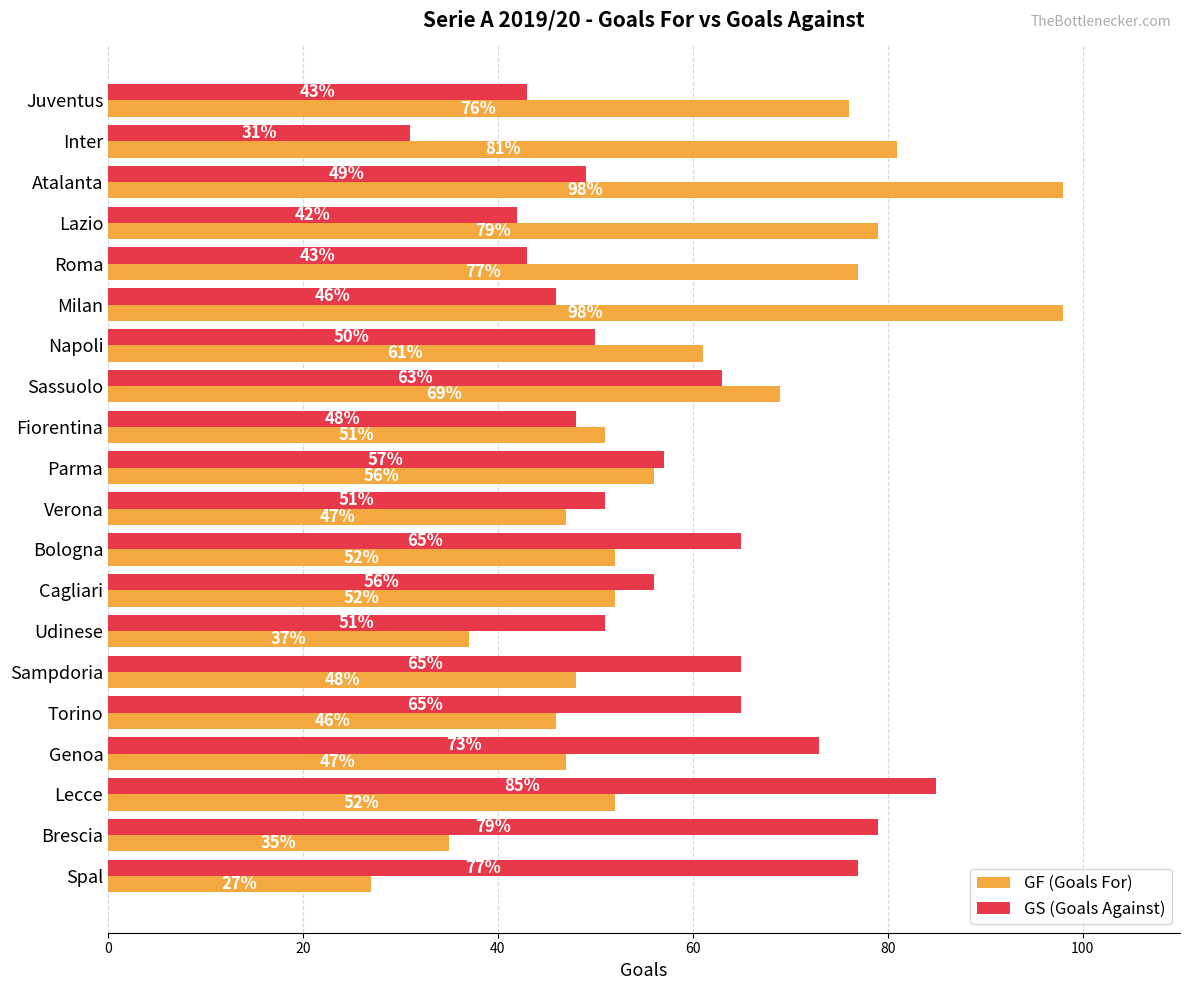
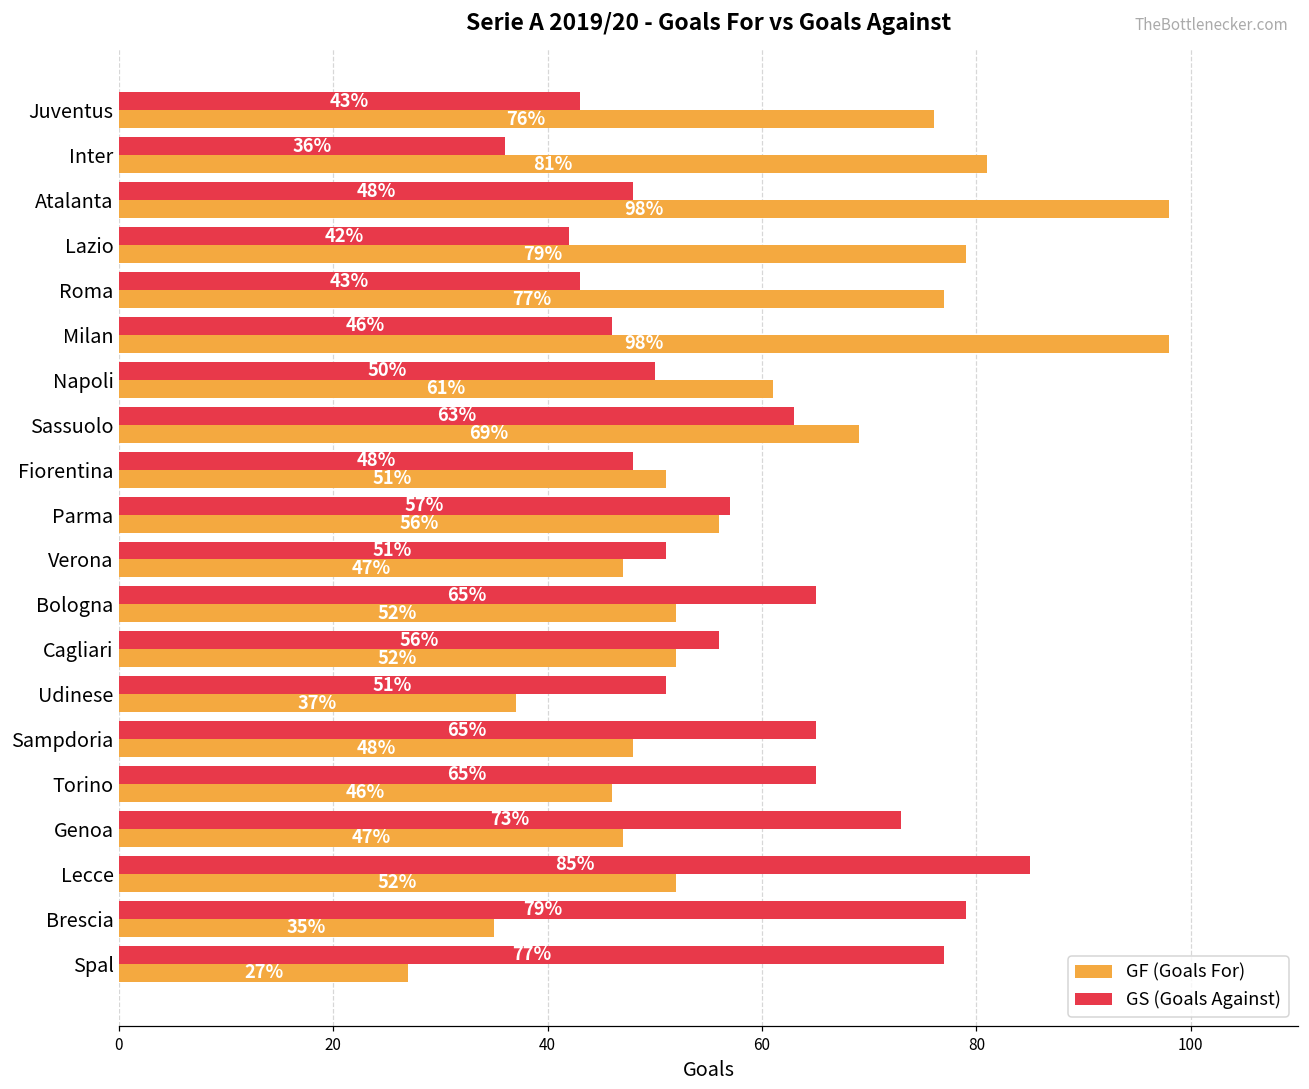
GS (Goals Against), Inter: 31% -> 36%
GS (Goals Against), Atalanta: 49% -> 48%
